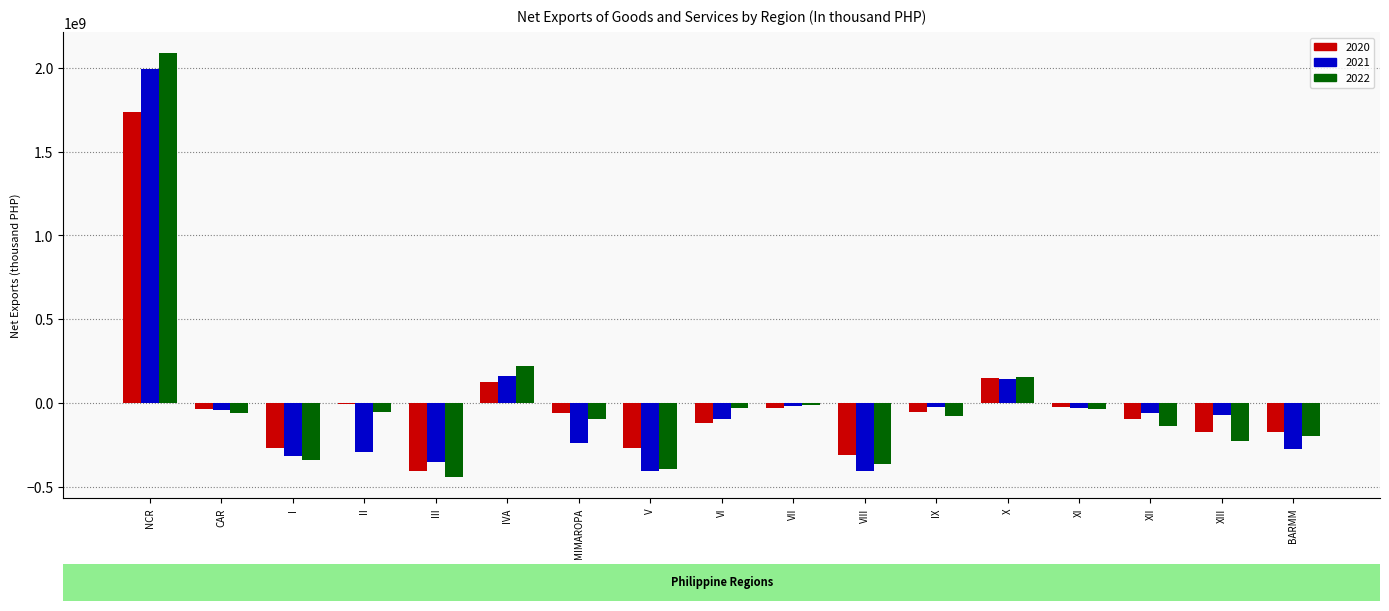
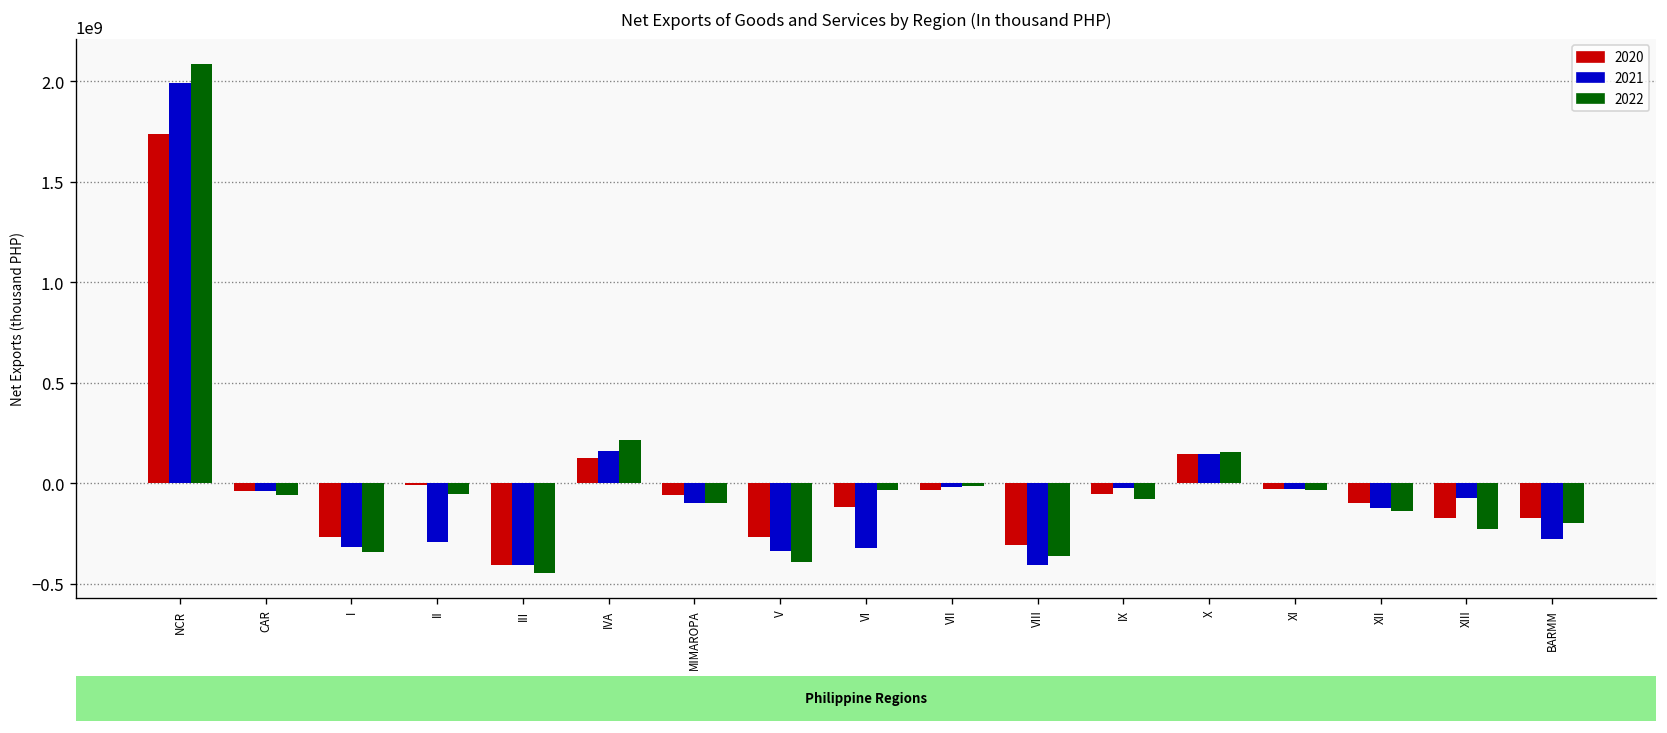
2021, III: -350000000 -> -410000000
2021, MIMAROPA: -240000000 -> -100000000
2021, V: -410000000 -> -340000000
2021, VI: -100000000 -> -320000000
2021, XII: -60000000 -> -120000000
